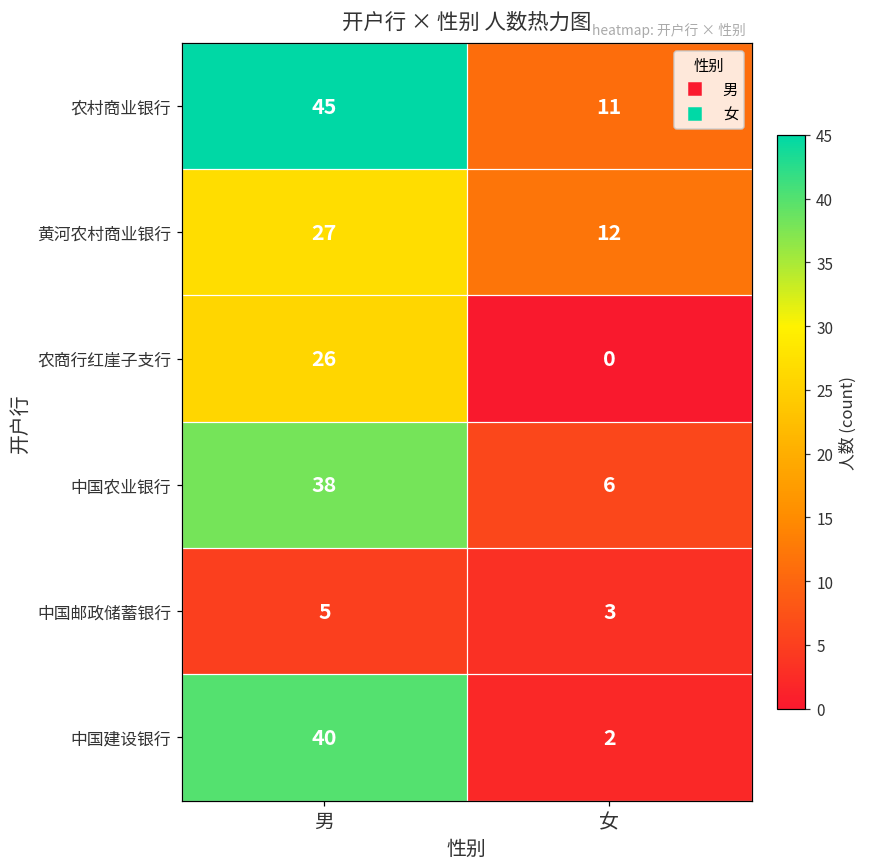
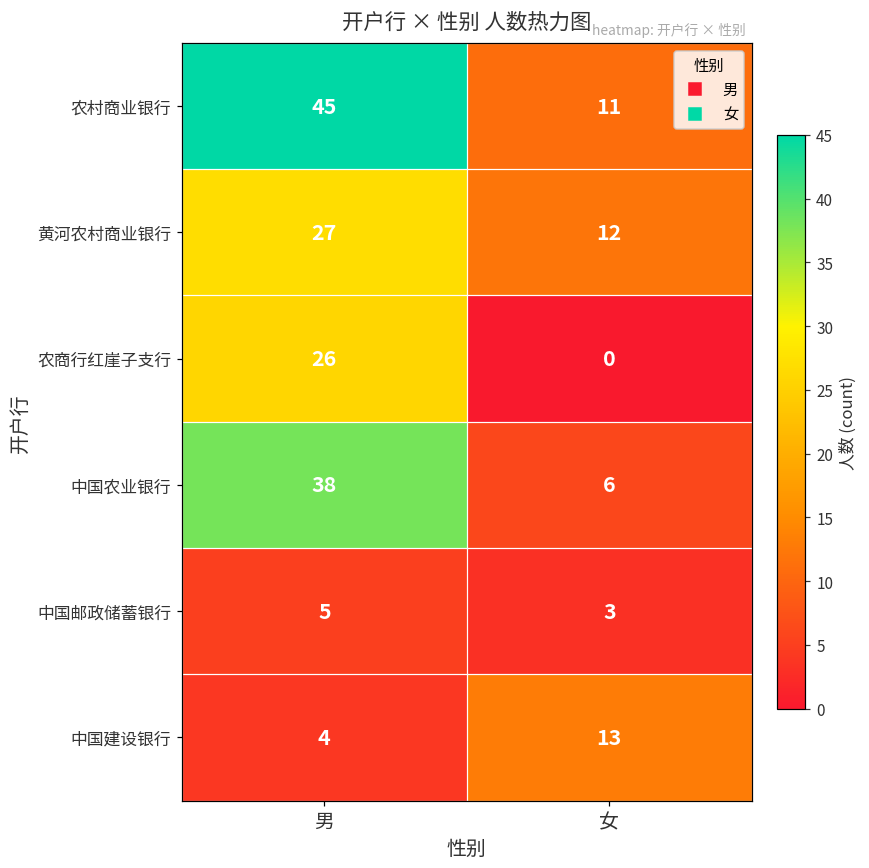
中国建设银行, 男: 40 -> 4
中国建设银行, 女: 2 -> 13
